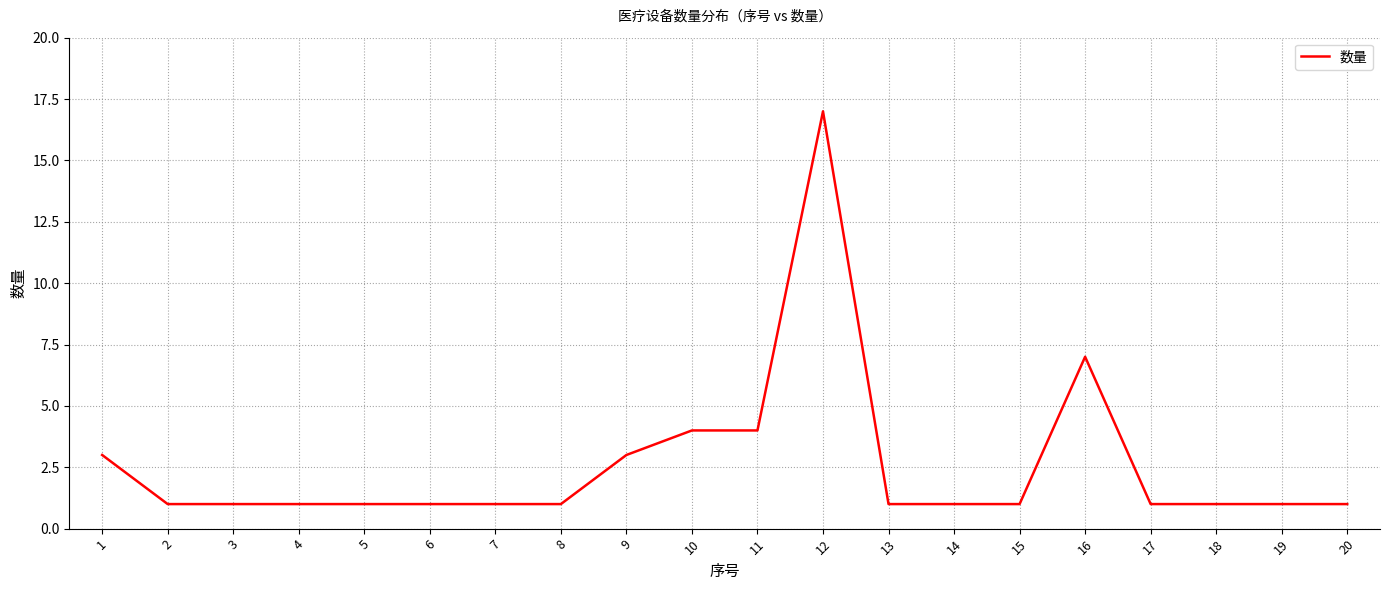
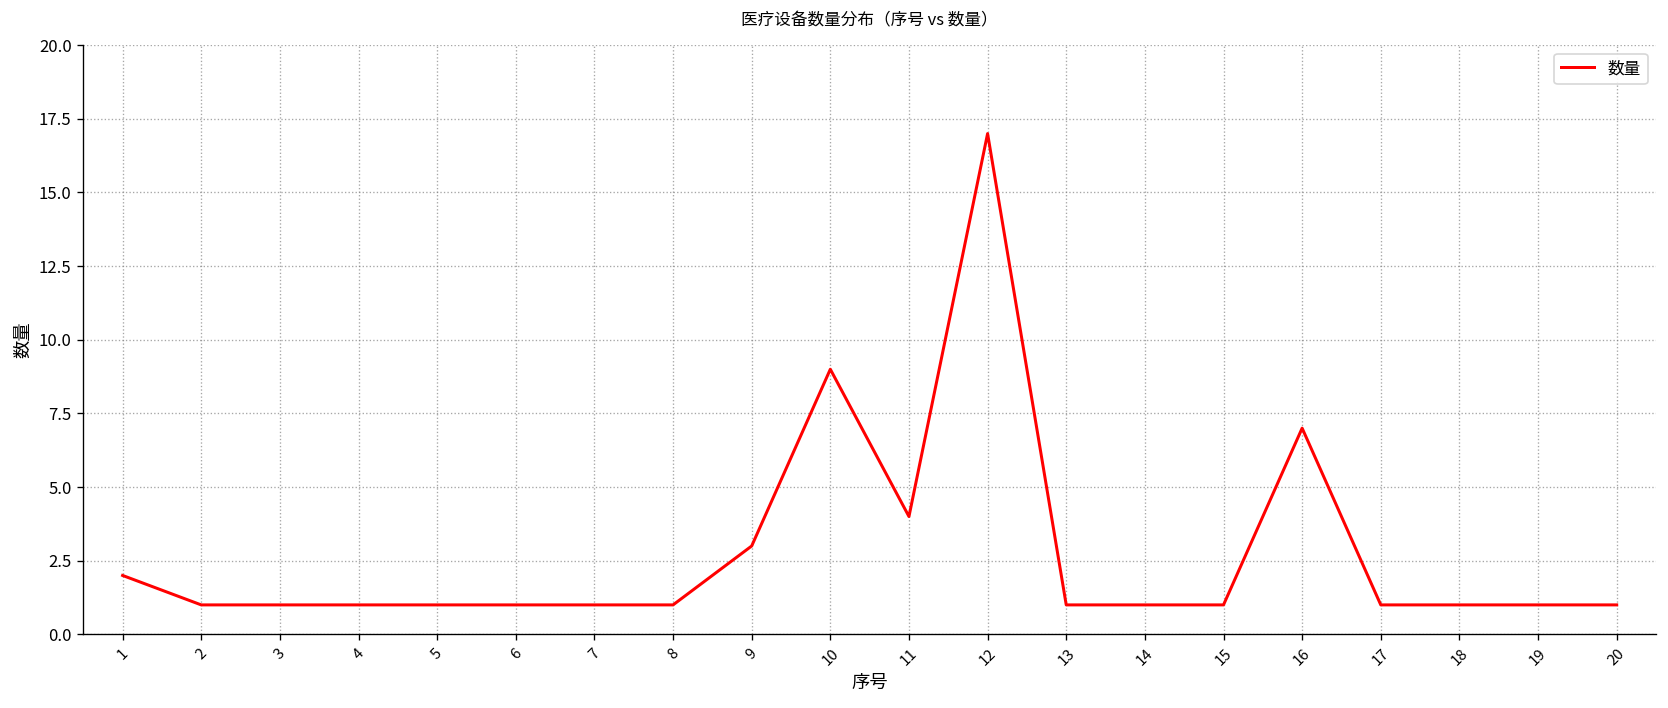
1: 3 -> 2
10: 4 -> 9
